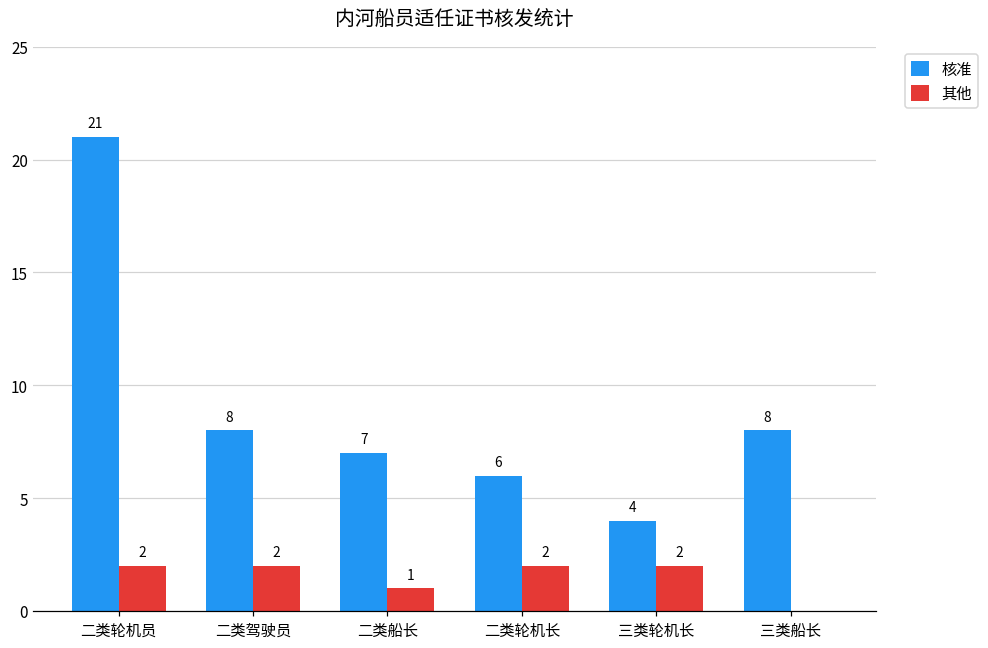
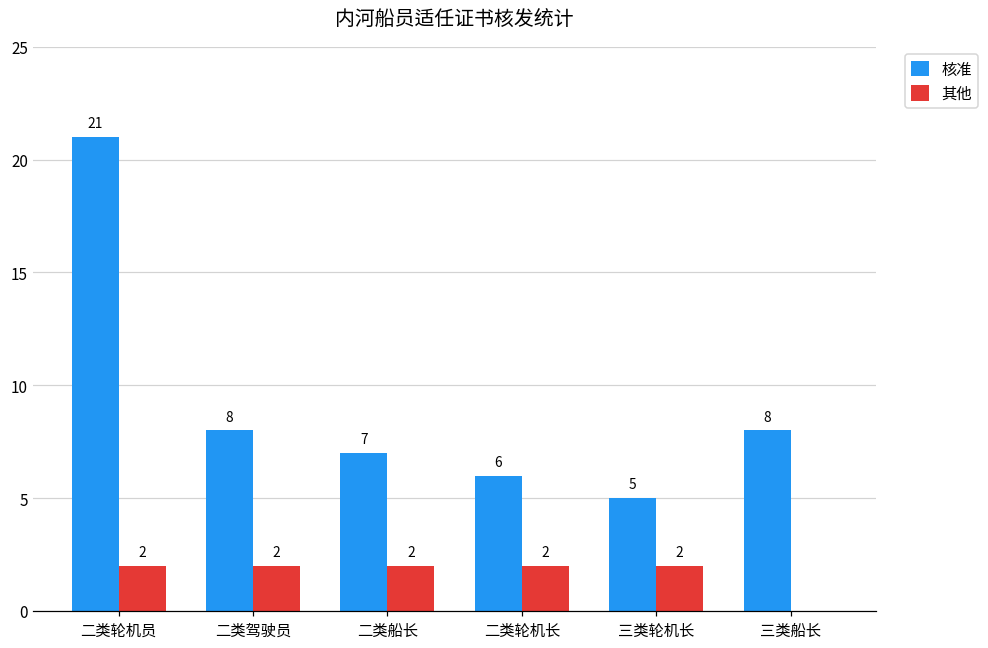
其他, 二类船长: 1 -> 2
核准, 三类轮机长: 4 -> 5
